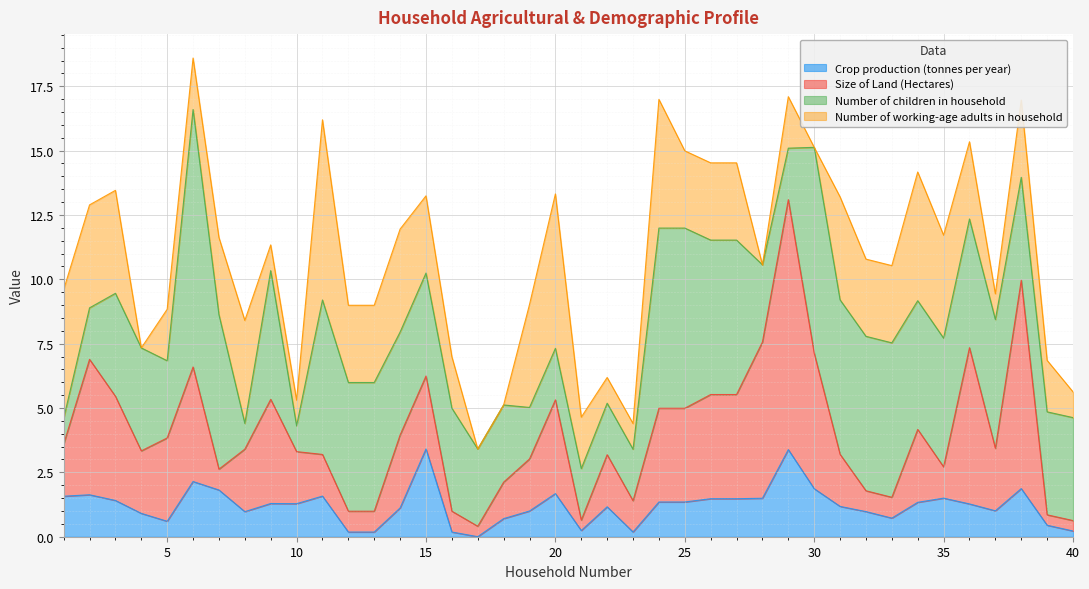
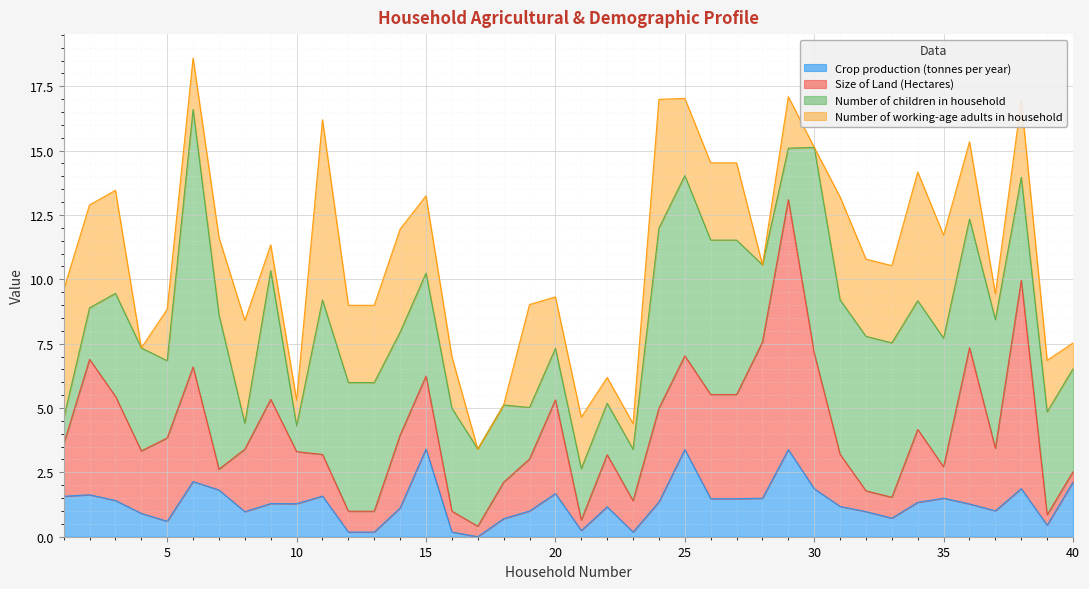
Number of working-age adults in household, 20: 6 -> 2
Crop production (tonnes per year), 25: 1.3 -> 3.4
Crop production (tonnes per year), 40: 0.2 -> 2.1
